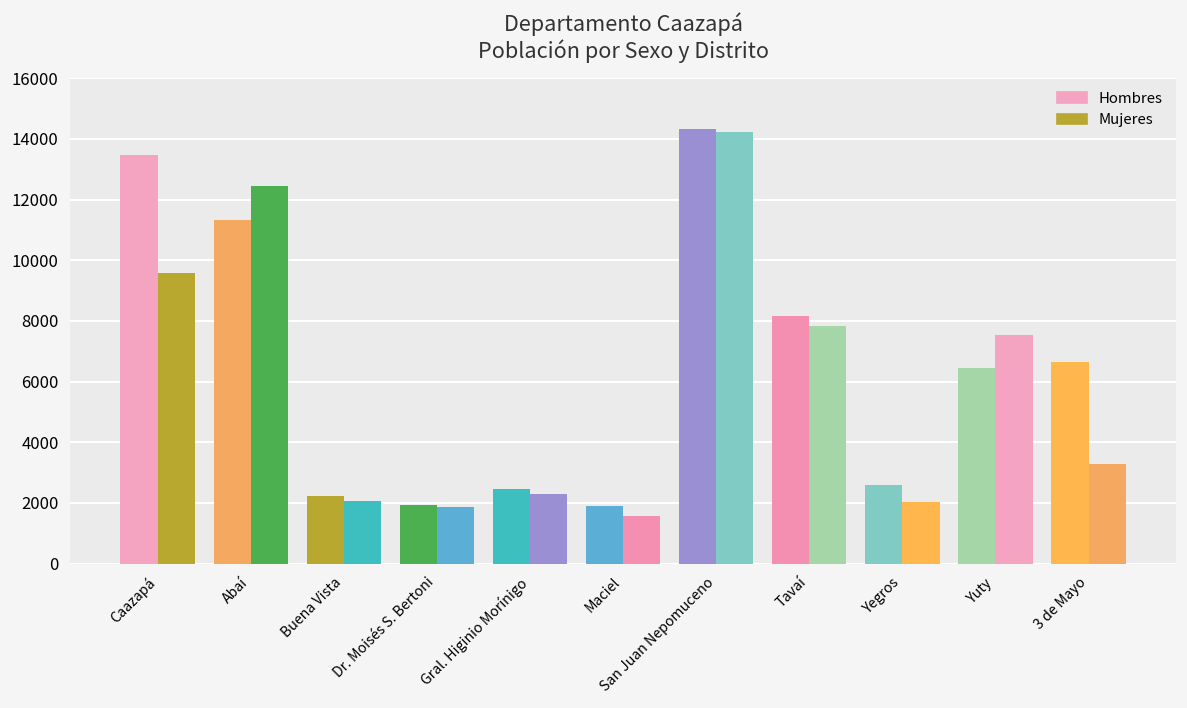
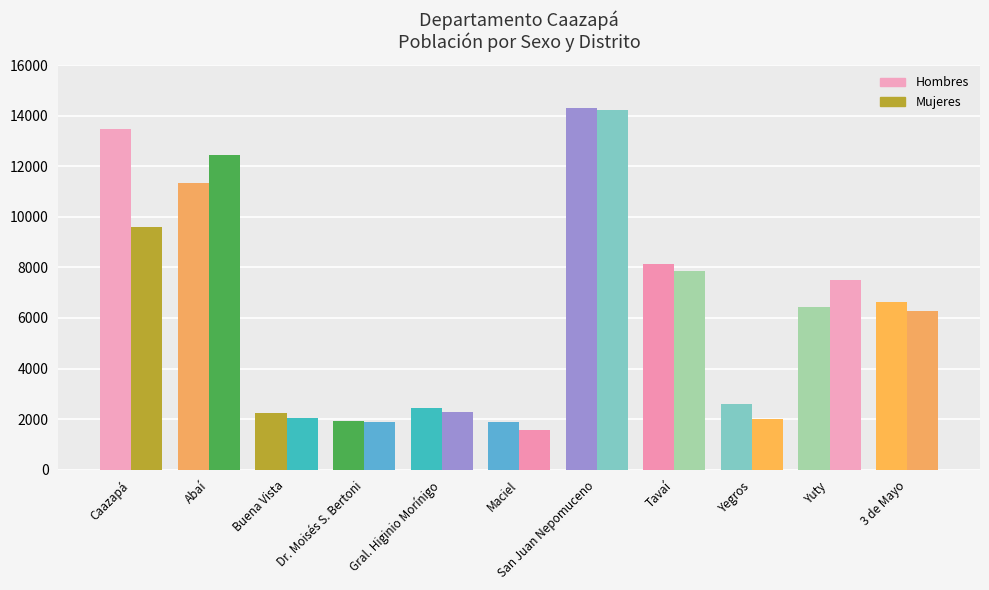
Mujeres, 3 de Mayo: 3300 -> 6300
